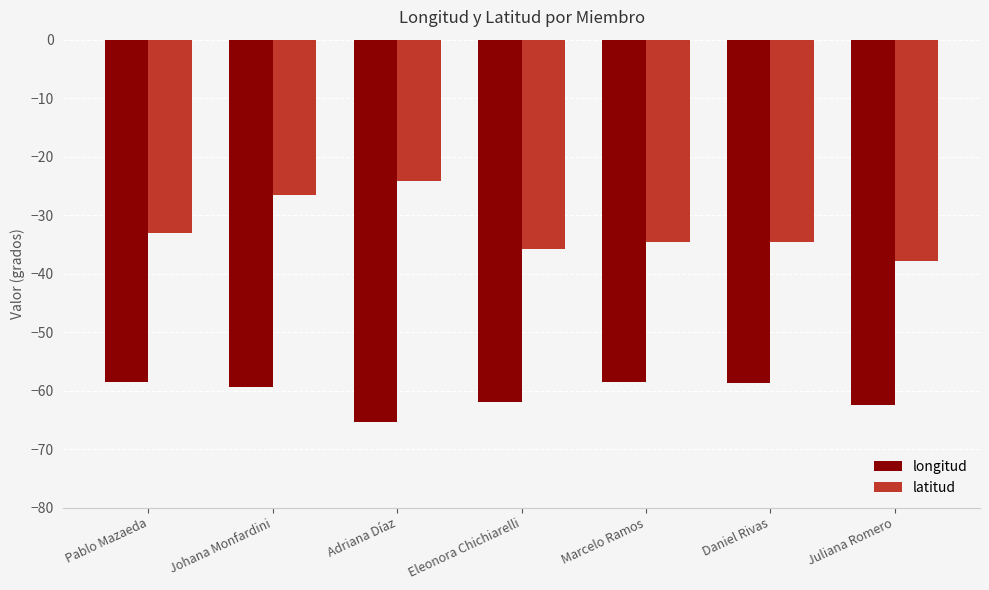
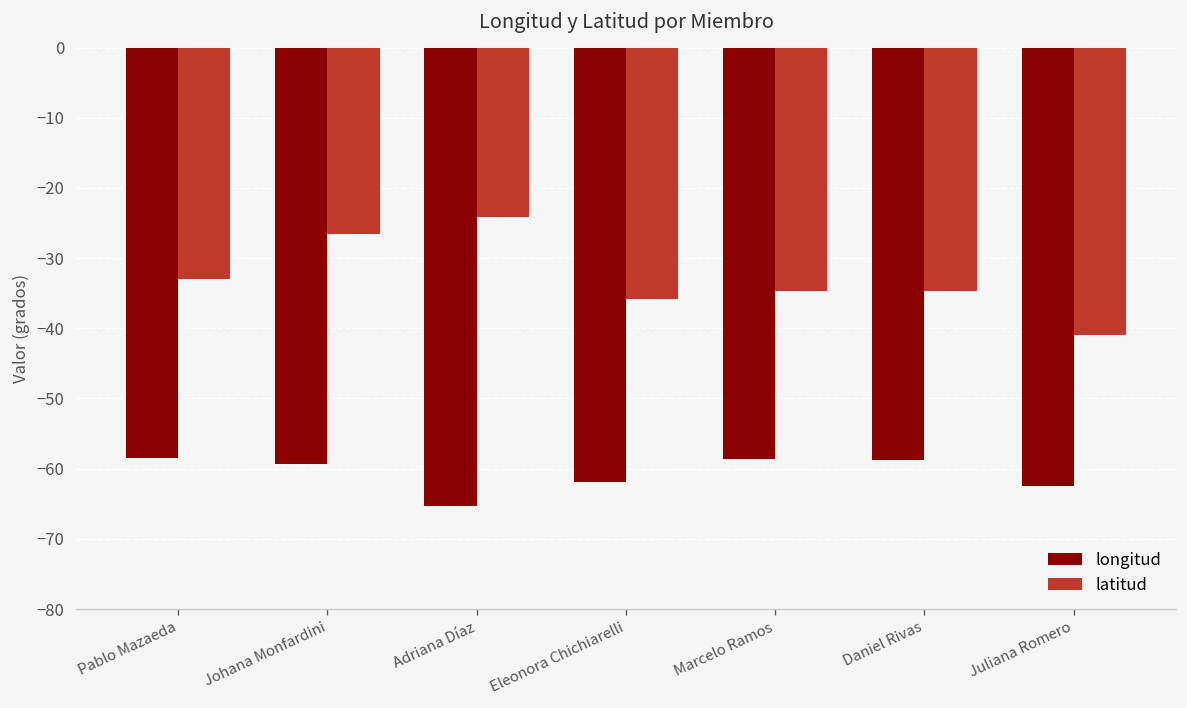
latitud, Juliana Romero: -38 -> -41
